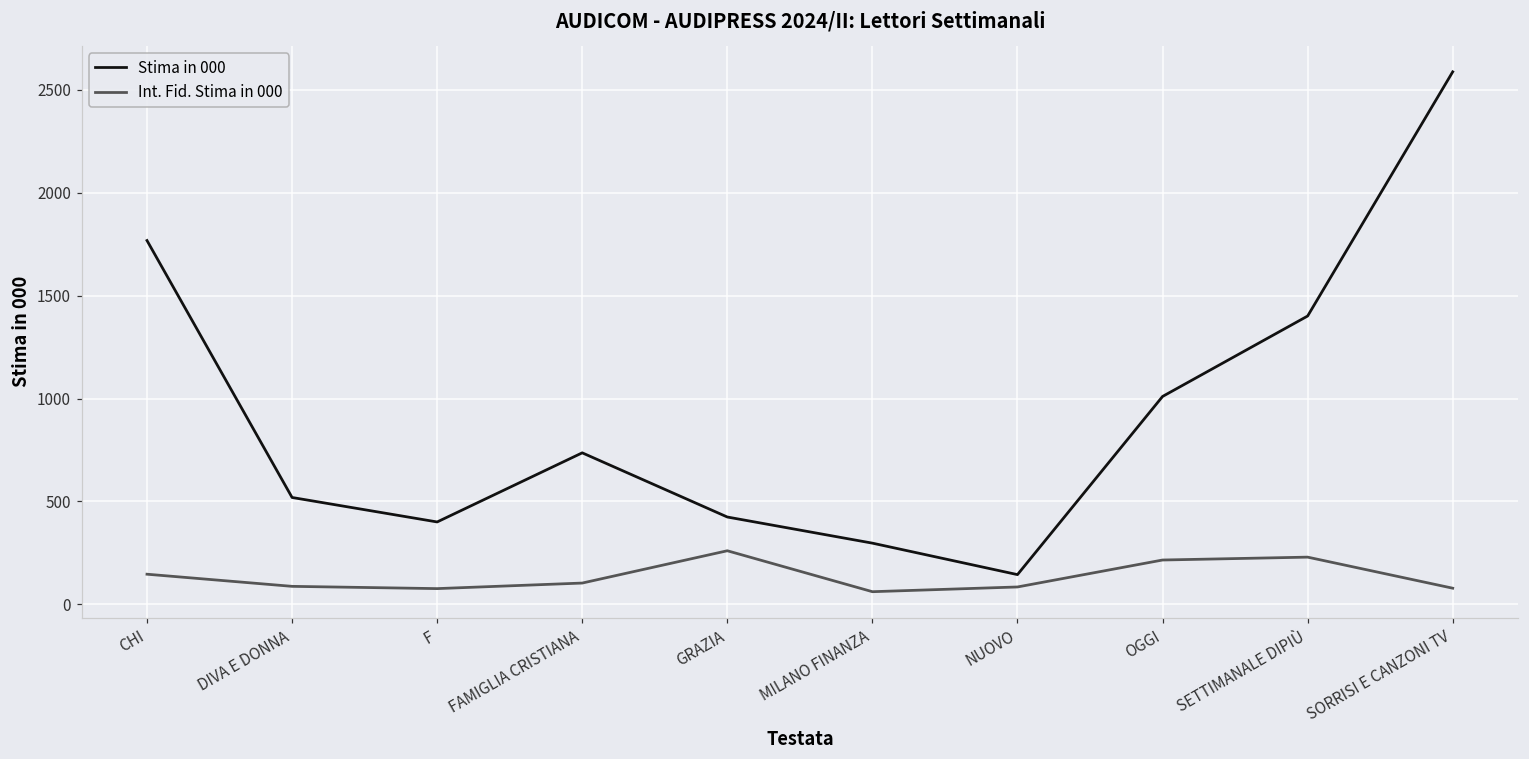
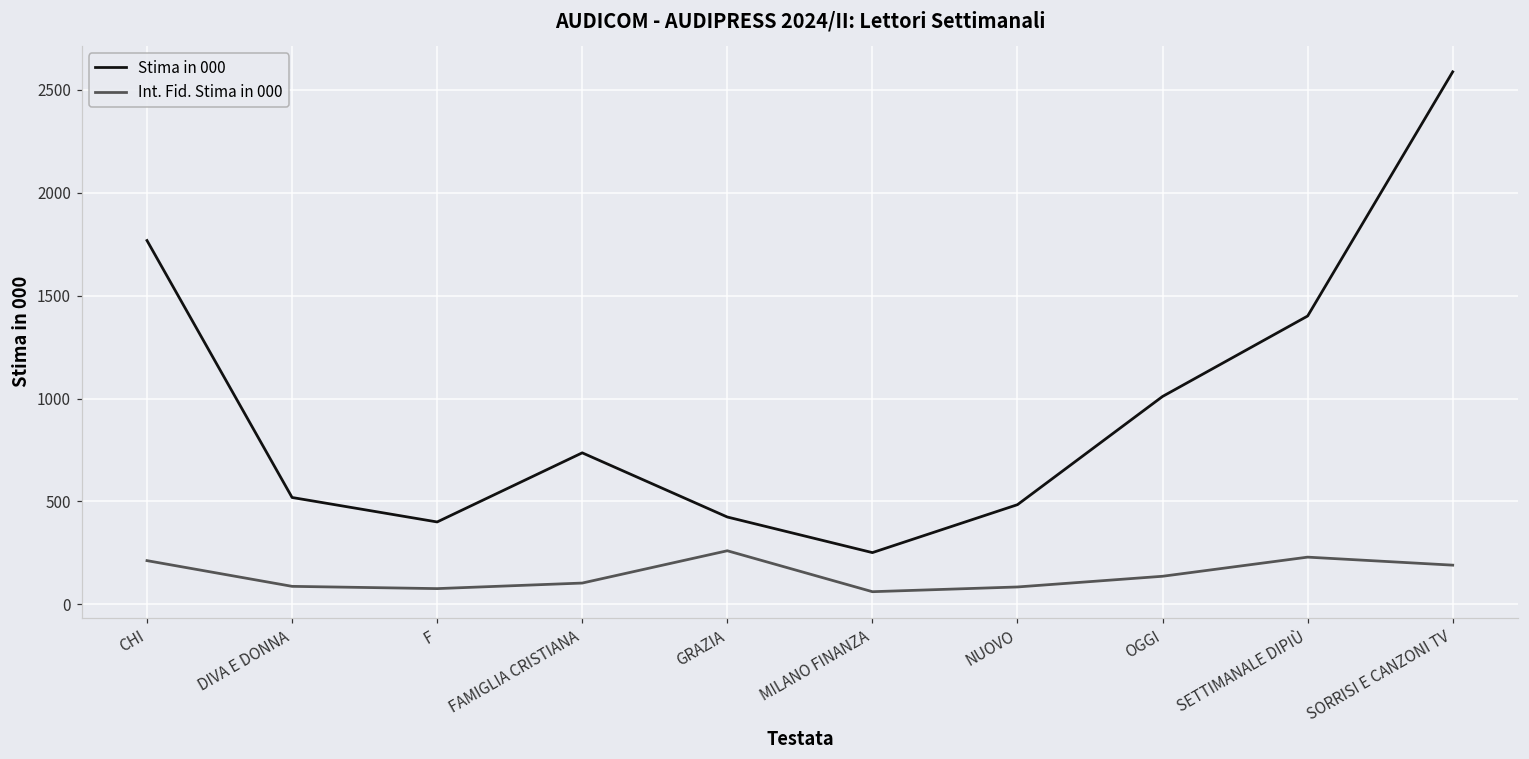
Int. Fid. Stima in 000, CHI: 150 -> 210
Stima in 000, MILANO FINANZA: 300 -> 250
Stima in 000, NUOVO: 140 -> 480
Int. Fid. Stima in 000, OGGI: 220 -> 140
Int. Fid. Stima in 000, SORRISI E CANZONI TV: 80 -> 190
